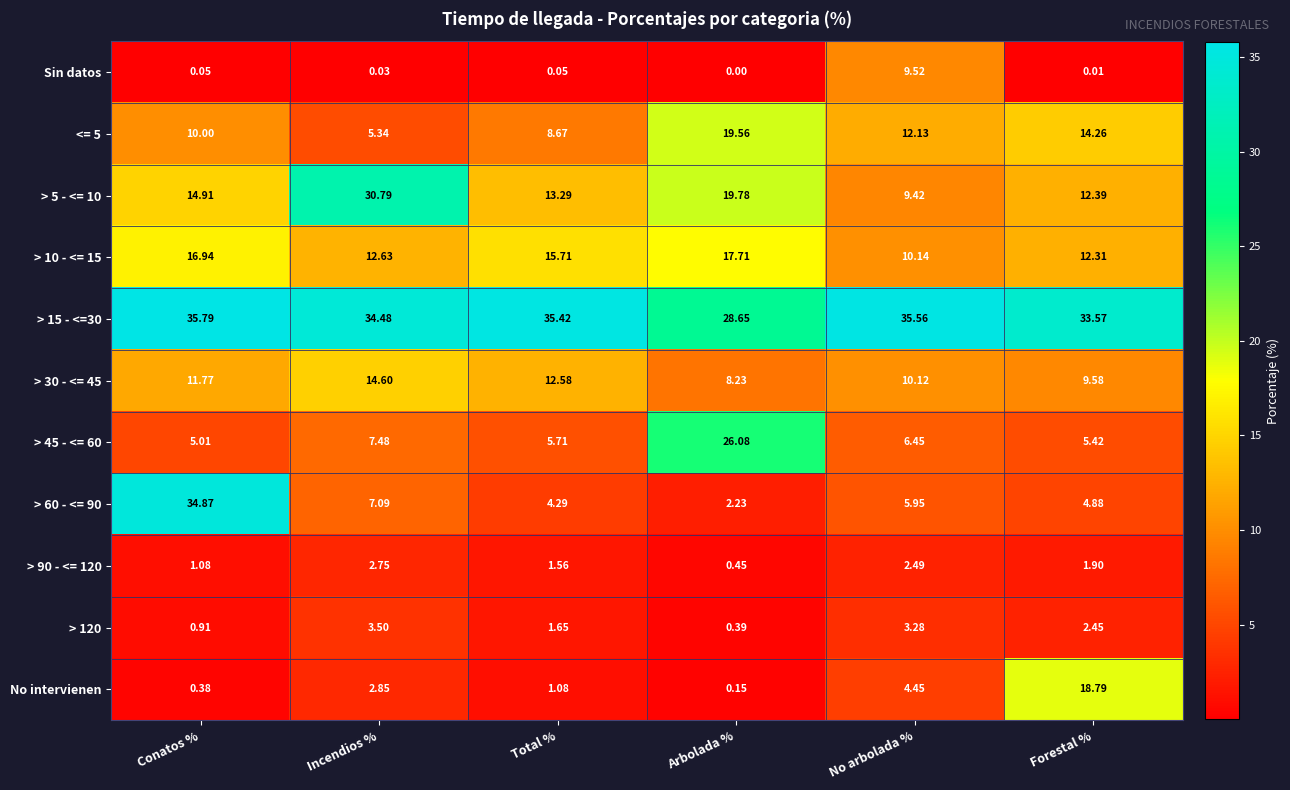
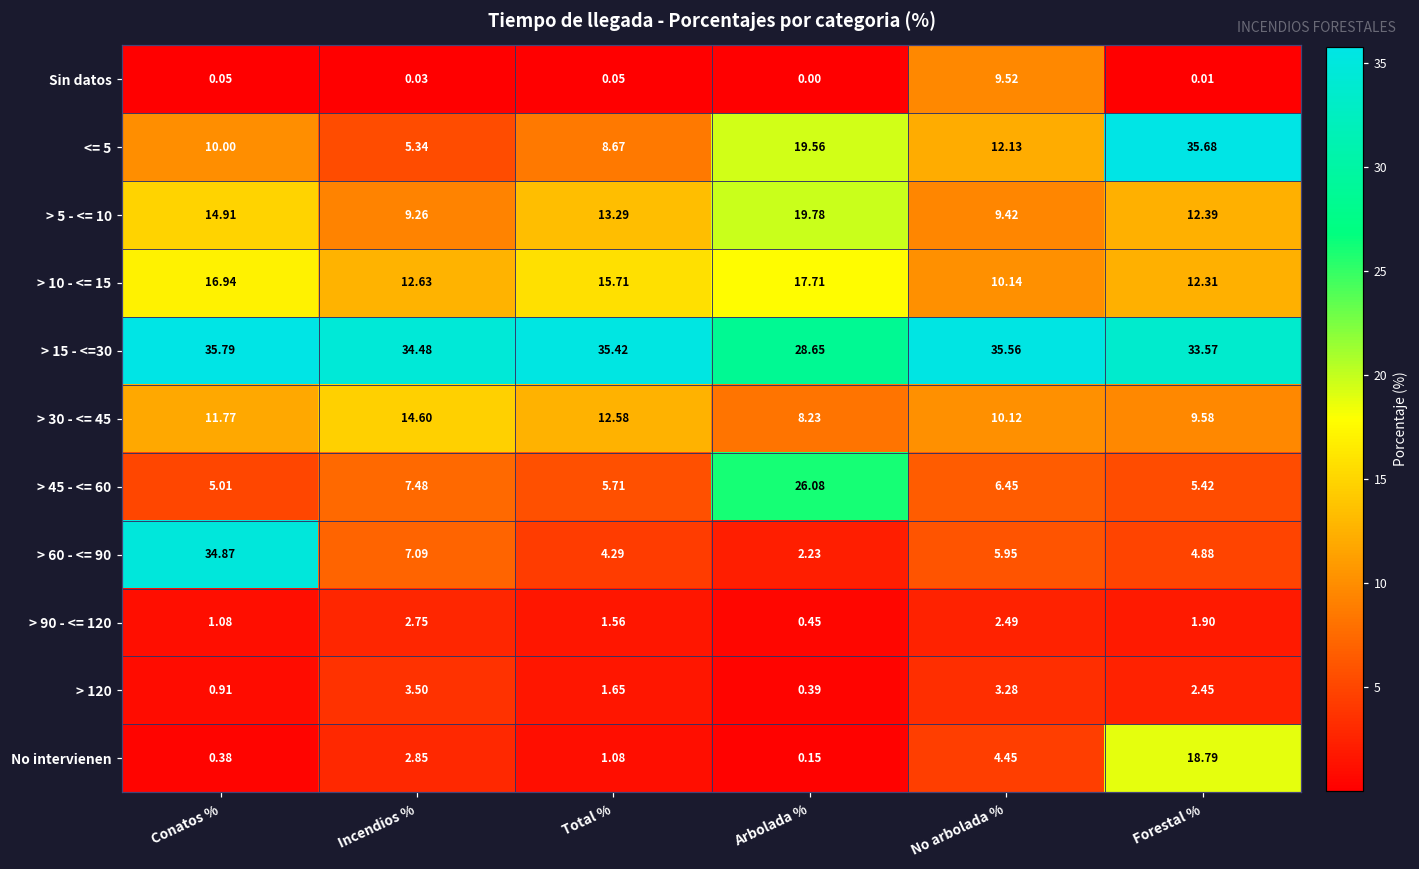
<= 5, Forestal %: 14.26 -> 35.68
> 5 - <= 10, Incendios %: 30.79 -> 9.26
